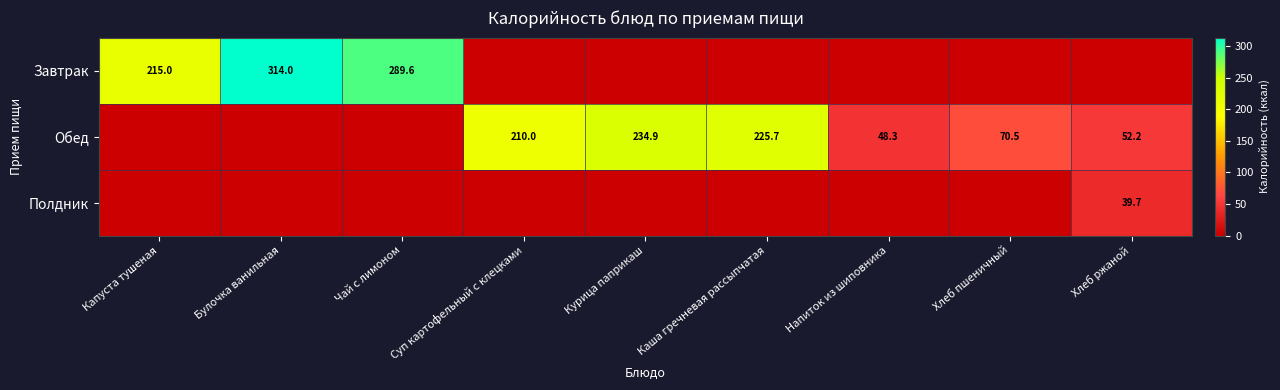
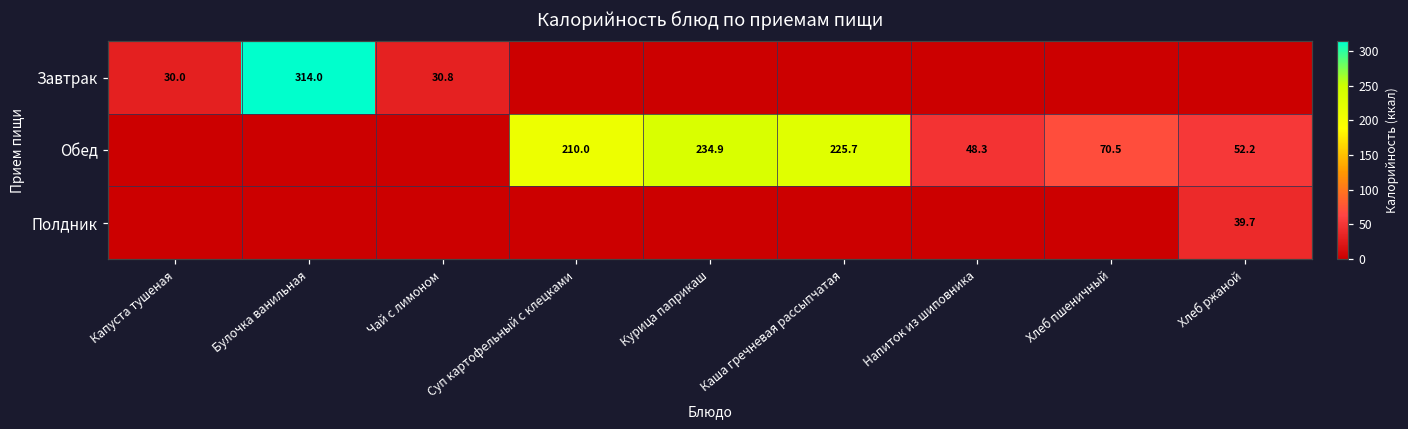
Завтрак, Капуста тушеная: 215.0 -> 30.0
Завтрак, Чай с лимоном: 289.6 -> 30.8
